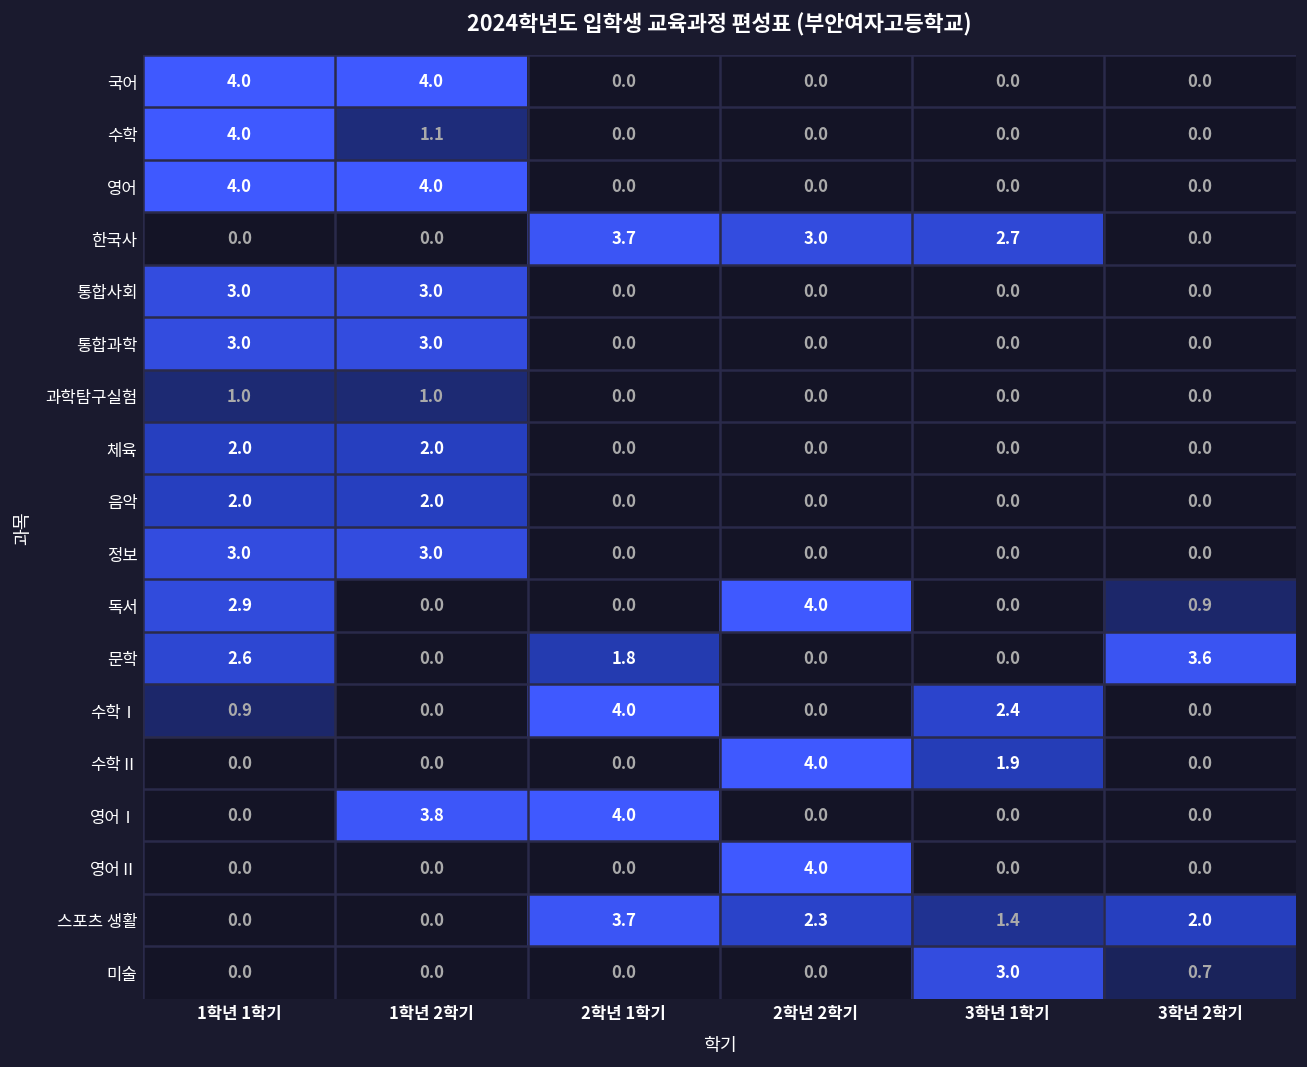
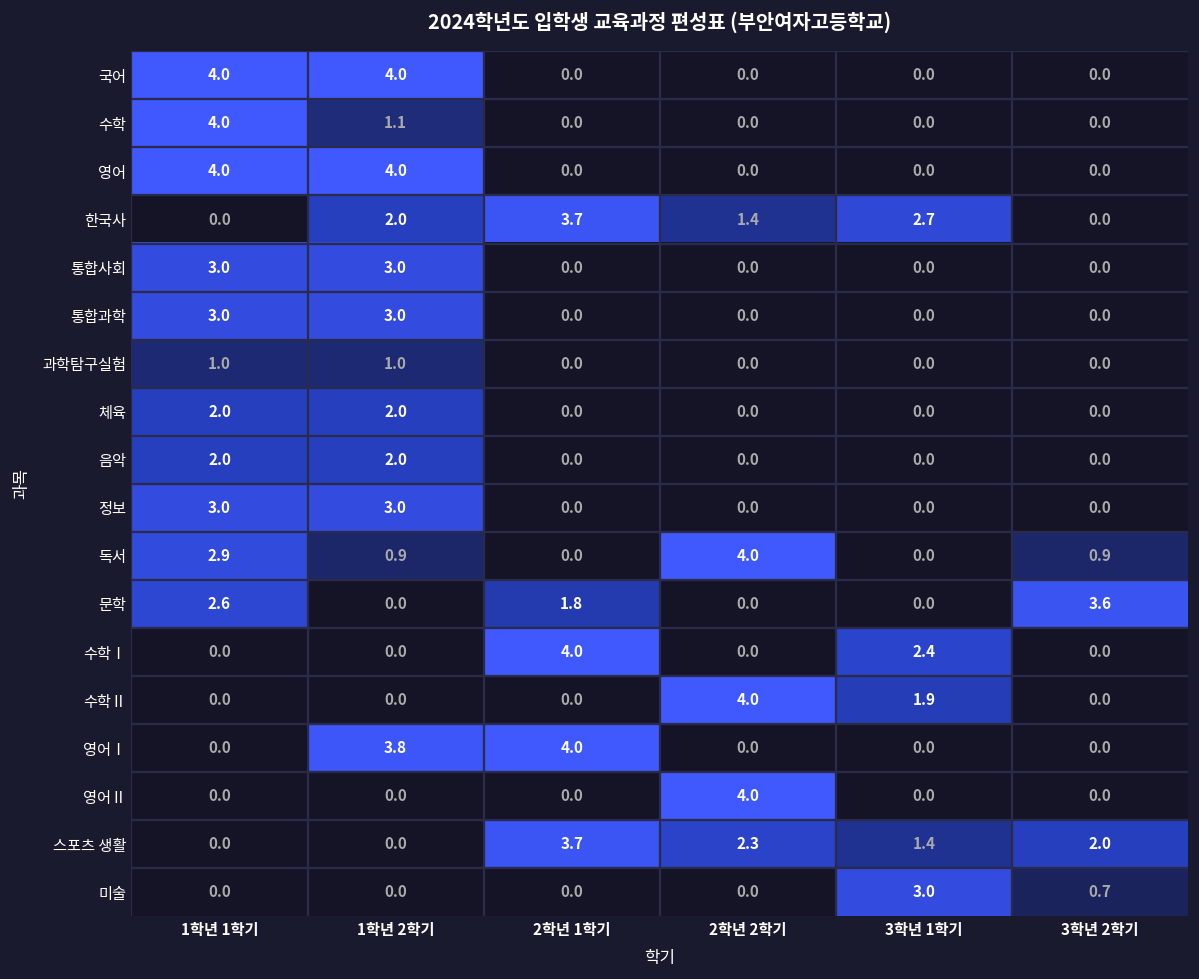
한국사, 1학년 2학기: 0.0 -> 2.0
한국사, 2학년 2학기: 3.0 -> 1.4
독서, 1학년 2학기: 0.0 -> 0.9
수학Ⅰ, 1학년 1학기: 0.9 -> 0.0
